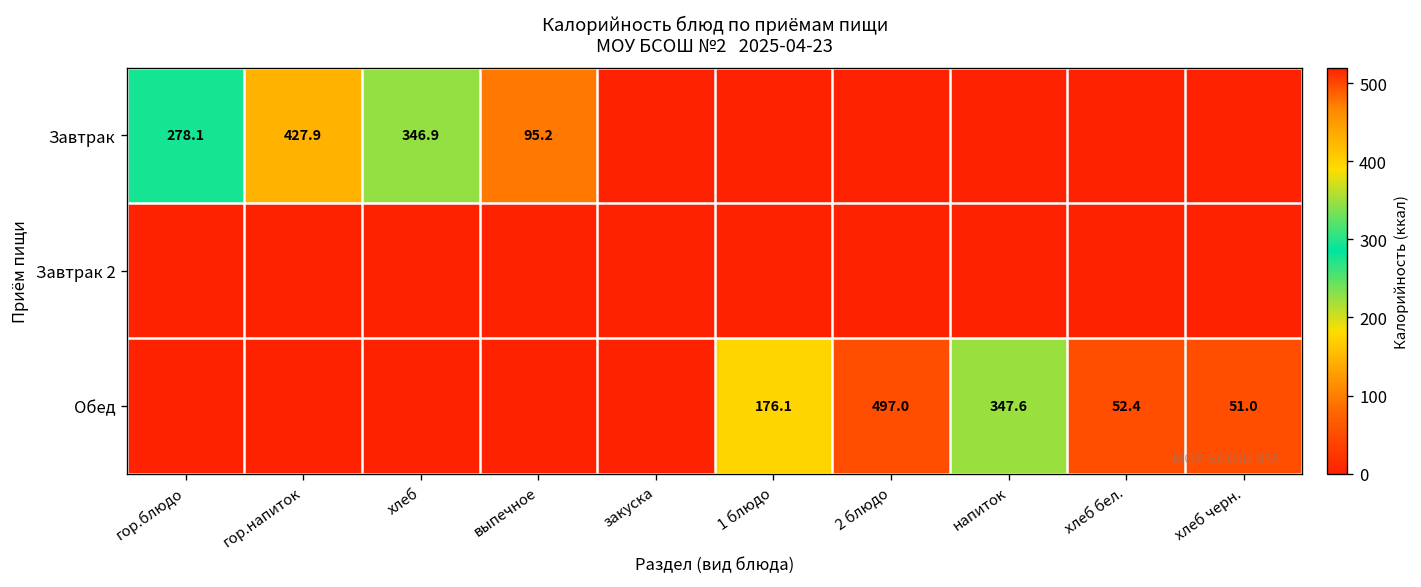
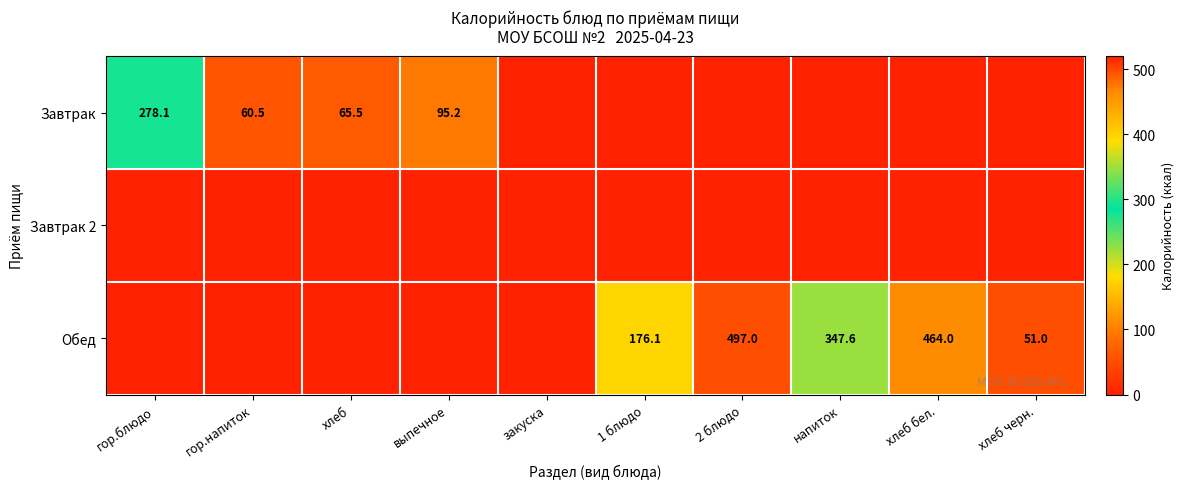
Завтрак, гор.напиток: 427.9 -> 60.5
Завтрак, хлеб: 346.9 -> 65.5
Обед, хлеб бел.: 52.4 -> 464.0
